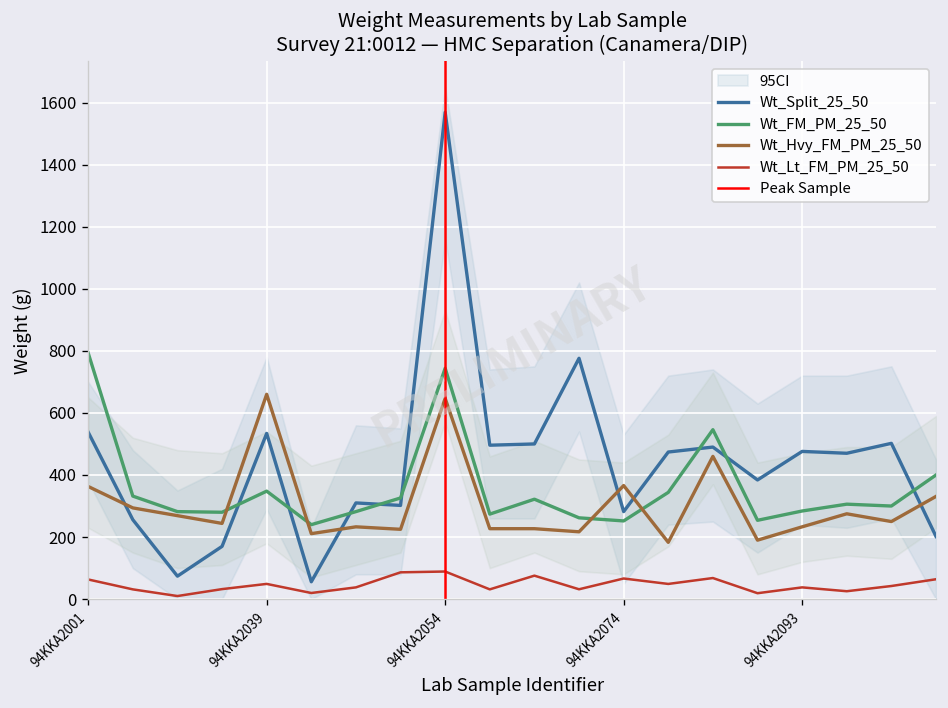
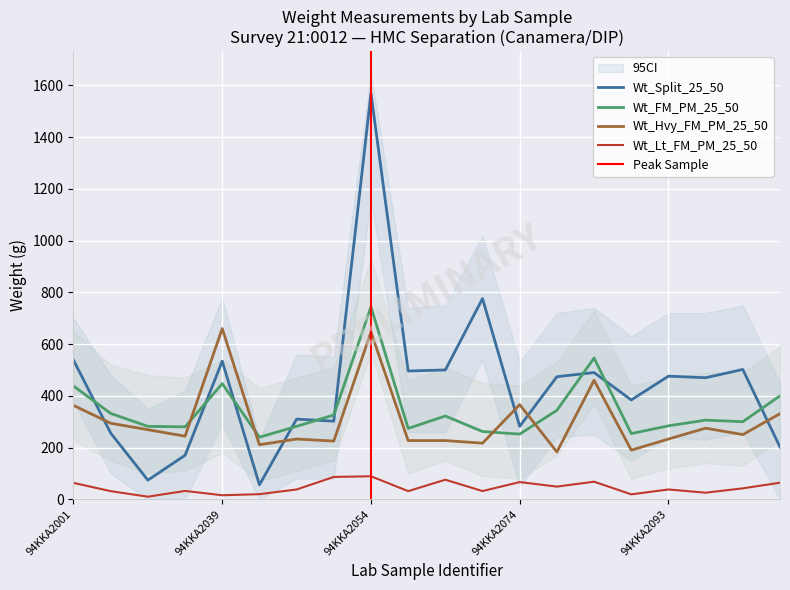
Wt_FM_PM_25_50, 94KKA2001: 790 -> 440
Wt_FM_PM_25_50, 94KKA2039: 350 -> 450
Wt_Lt_FM_PM_25_50, 94KKA2039: 50 -> 20
